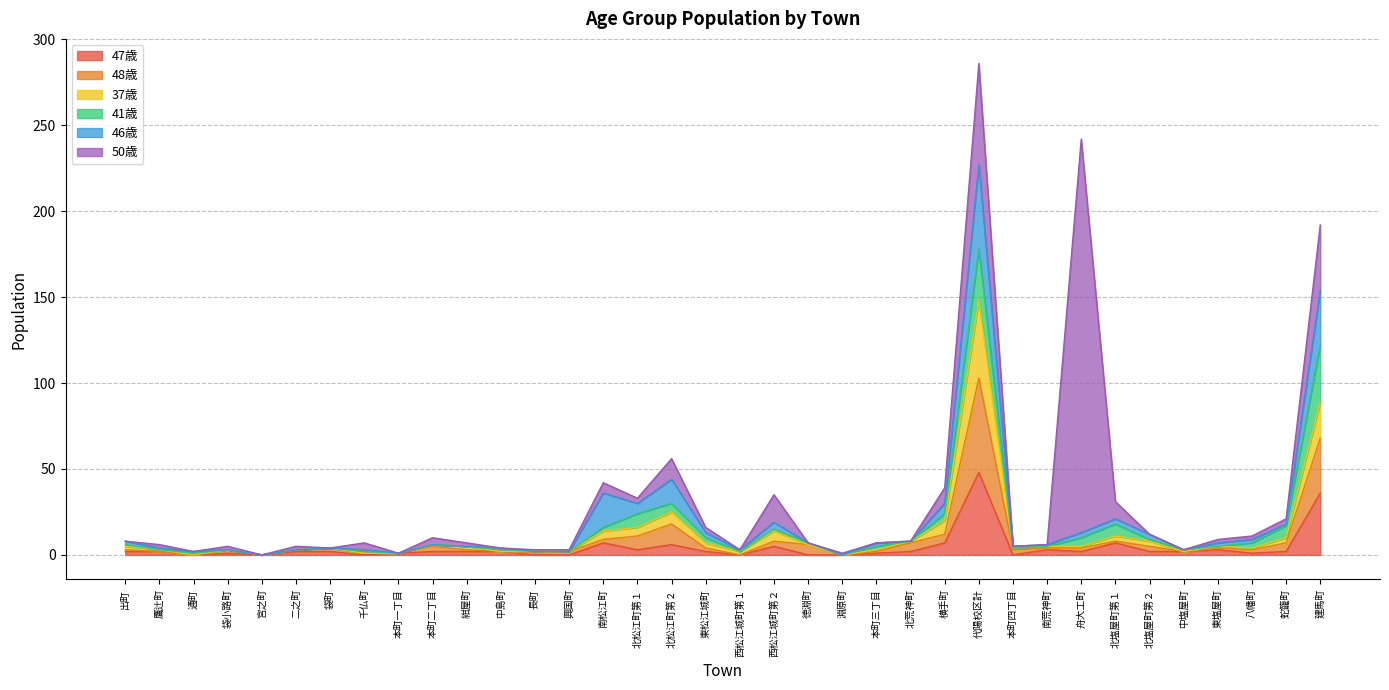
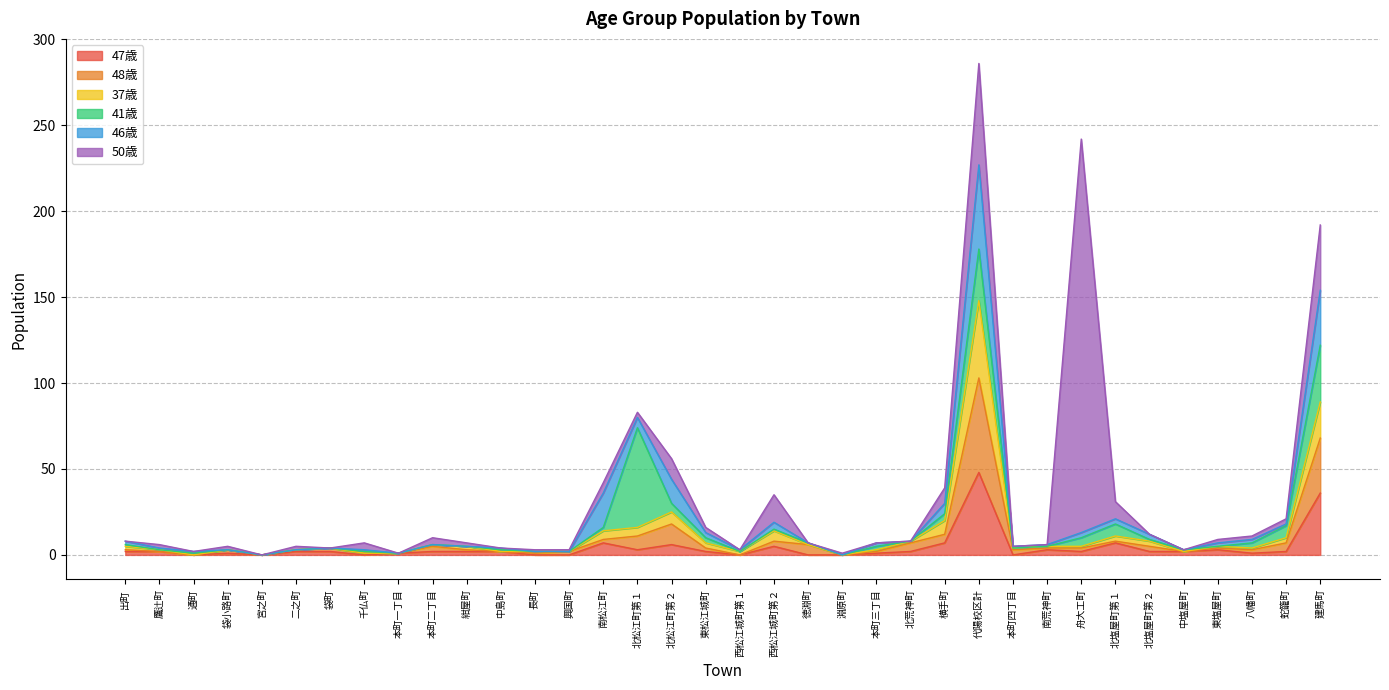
41歳, 北松江町第１: 8 -> 58
